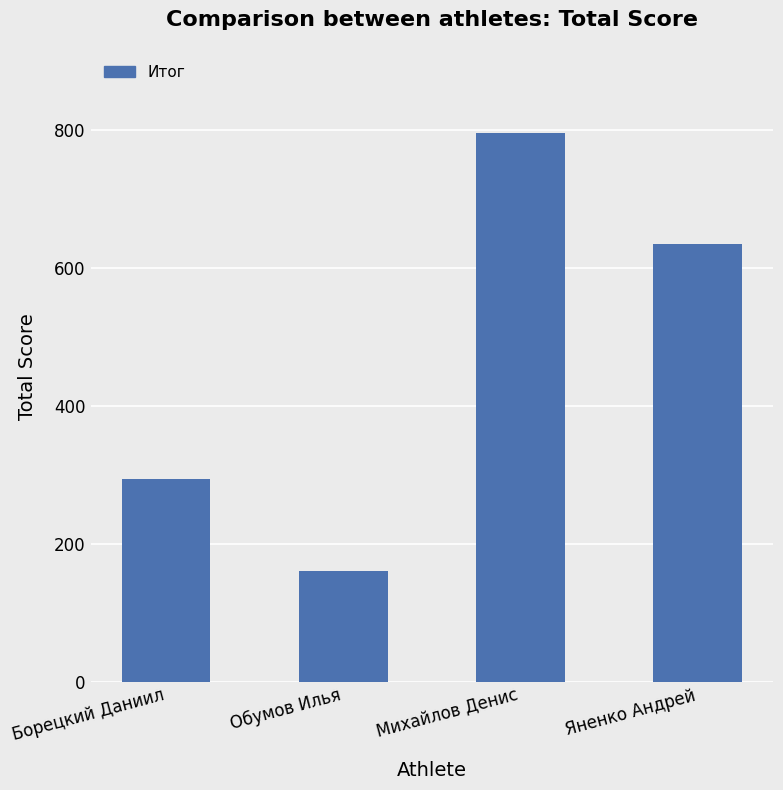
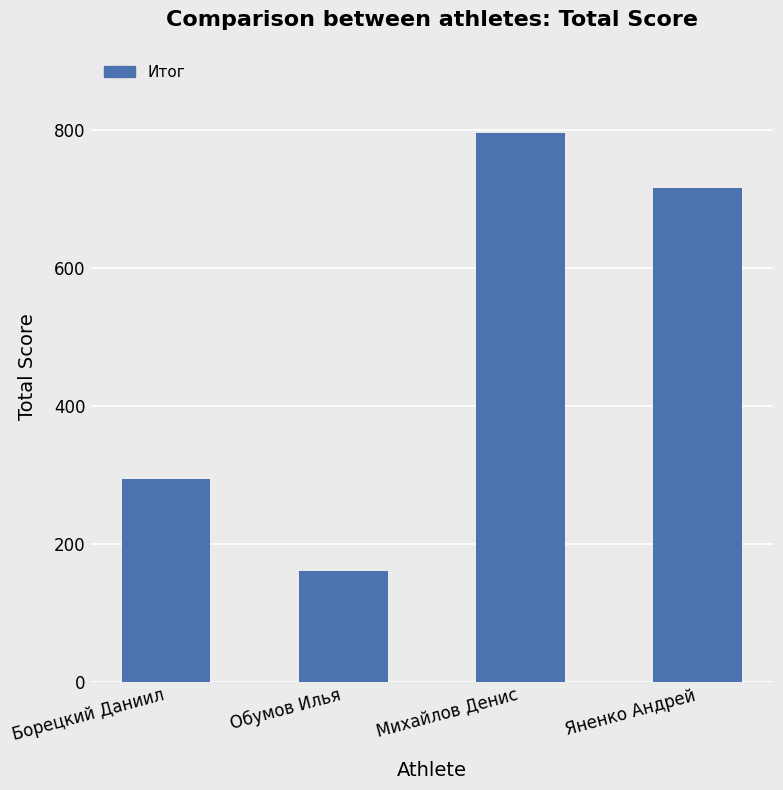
Яненко Андрей: 640 -> 720
